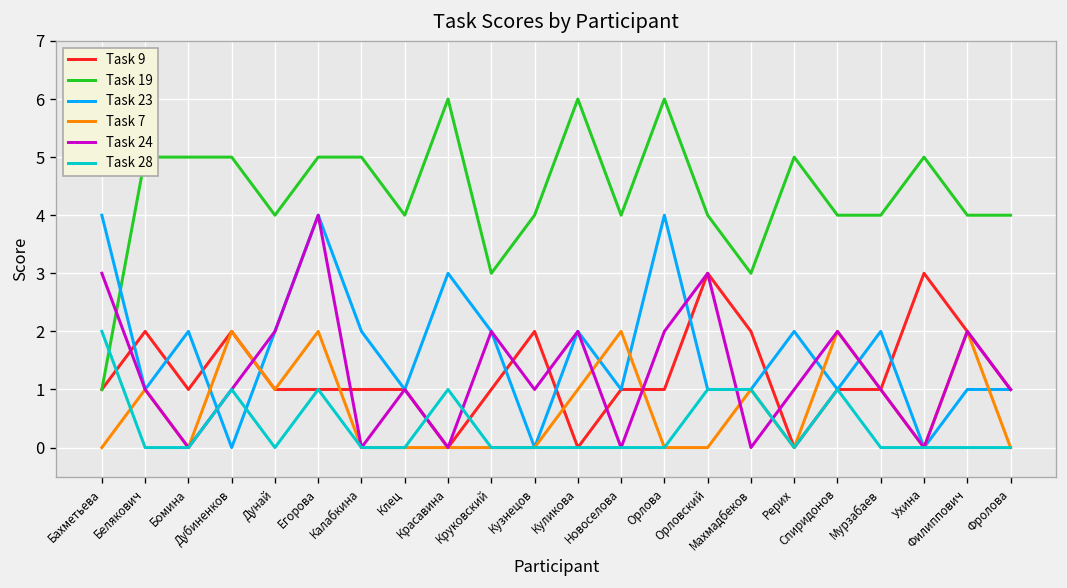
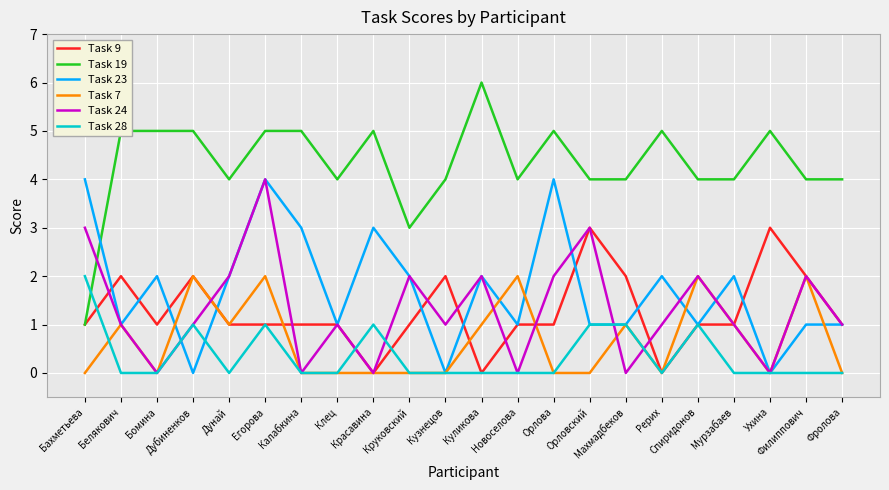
Task 23, Калабкина: 2 -> 3
Task 19, Красавина: 6 -> 5
Task 19, Орлова: 6 -> 5
Task 19, Махмадбеков: 3 -> 4
